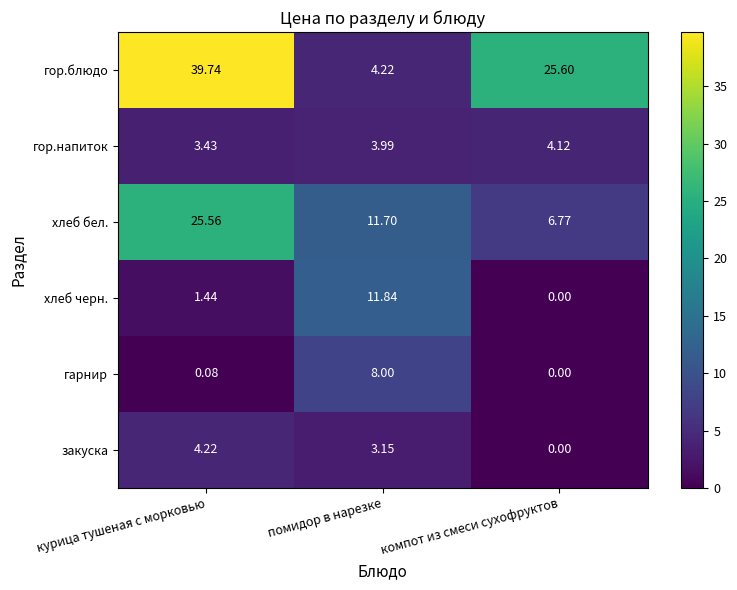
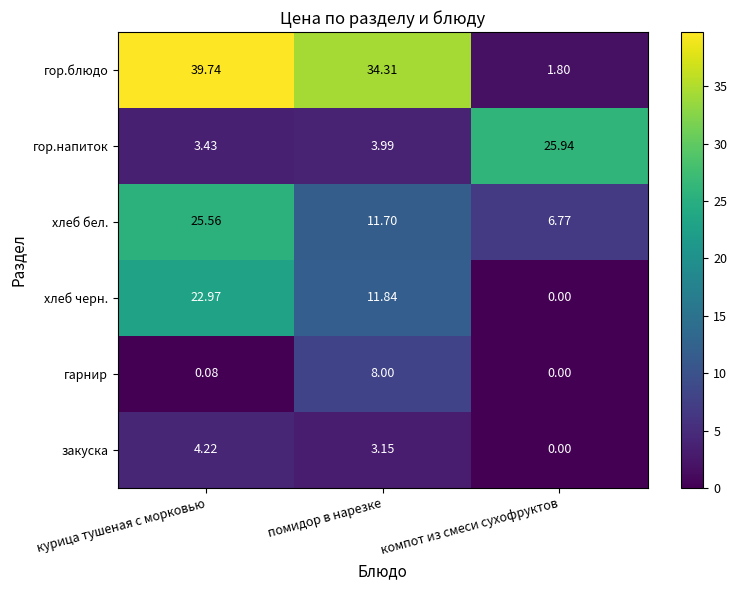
гор.блюдо, помидор в нарезке: 4.22 -> 34.31
гор.блюдо, компот из смеси сухофруктов: 25.60 -> 1.80
гор.напиток, компот из смеси сухофруктов: 4.12 -> 25.94
хлеб черн., курица тушеная с морковью: 1.44 -> 22.97
